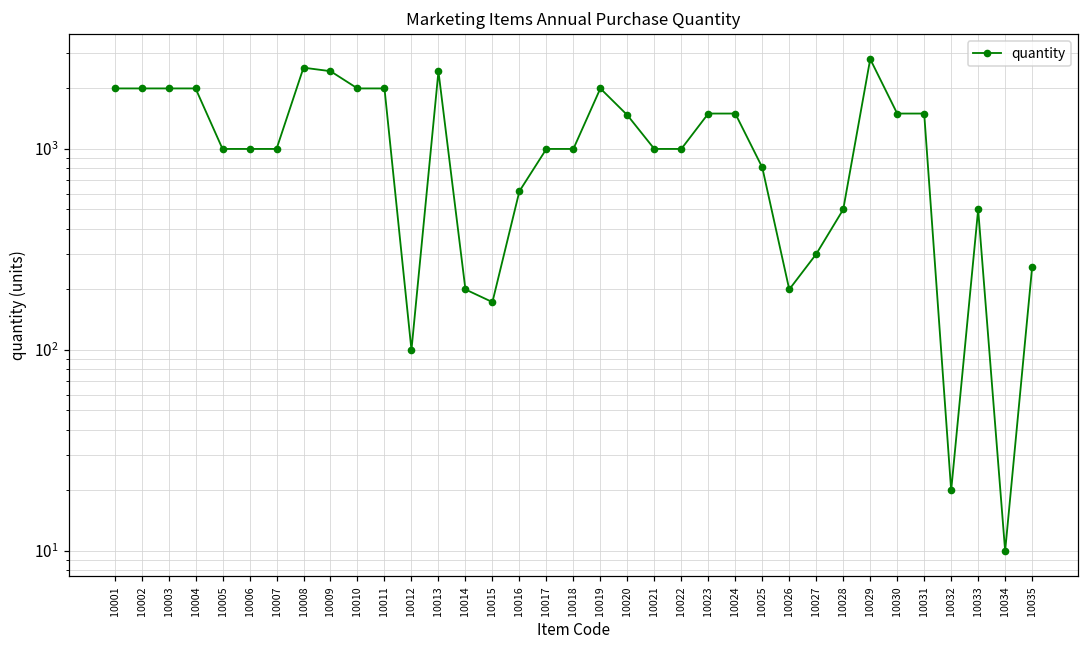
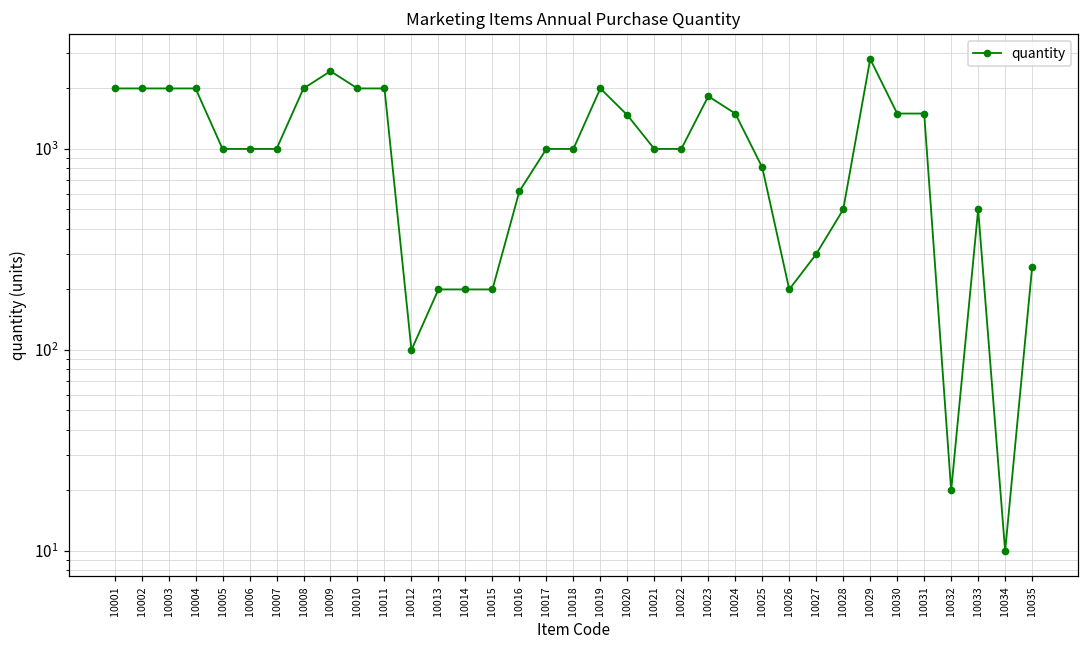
10008: 2500 -> 2000
10013: 2400 -> 200
10015: 170 -> 200
10023: 1500 -> 1800
